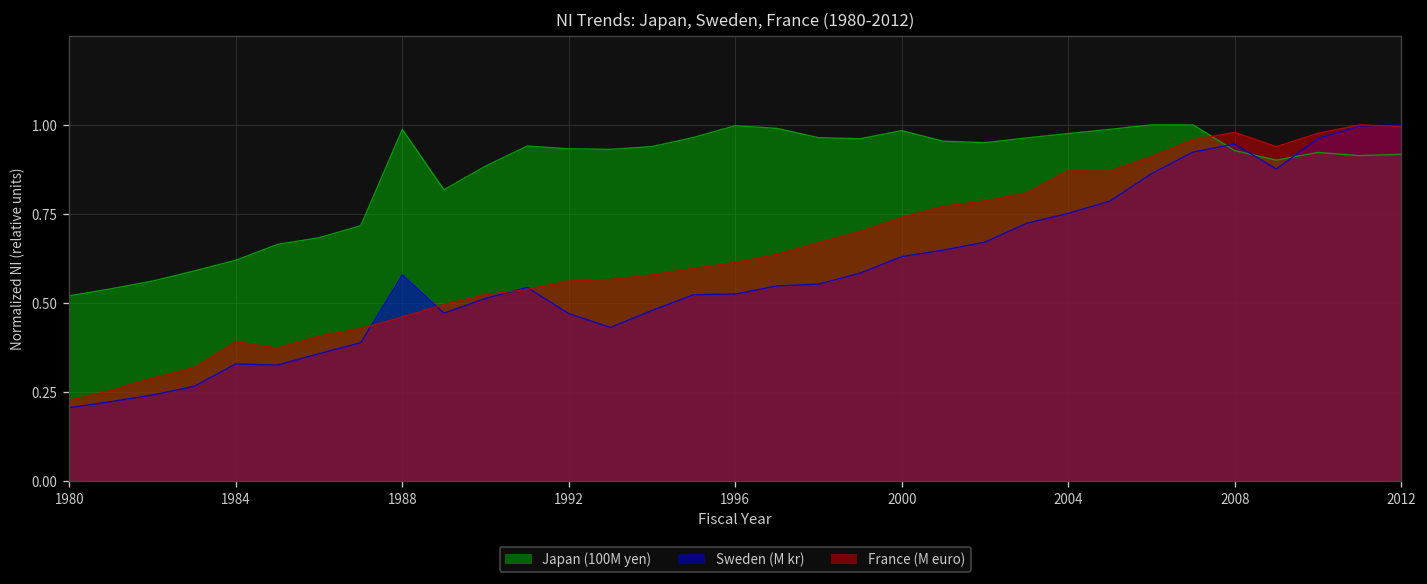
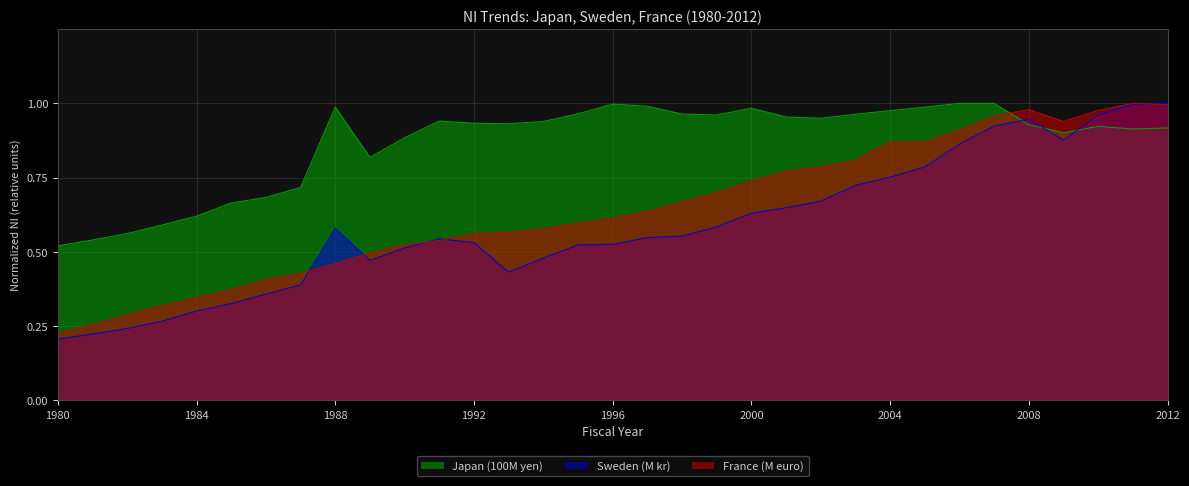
Sweden (M kr), 1984: 0.33 -> 0.30
France (M euro), 1984: 0.39 -> 0.35
Sweden (M kr), 1992: 0.47 -> 0.53
